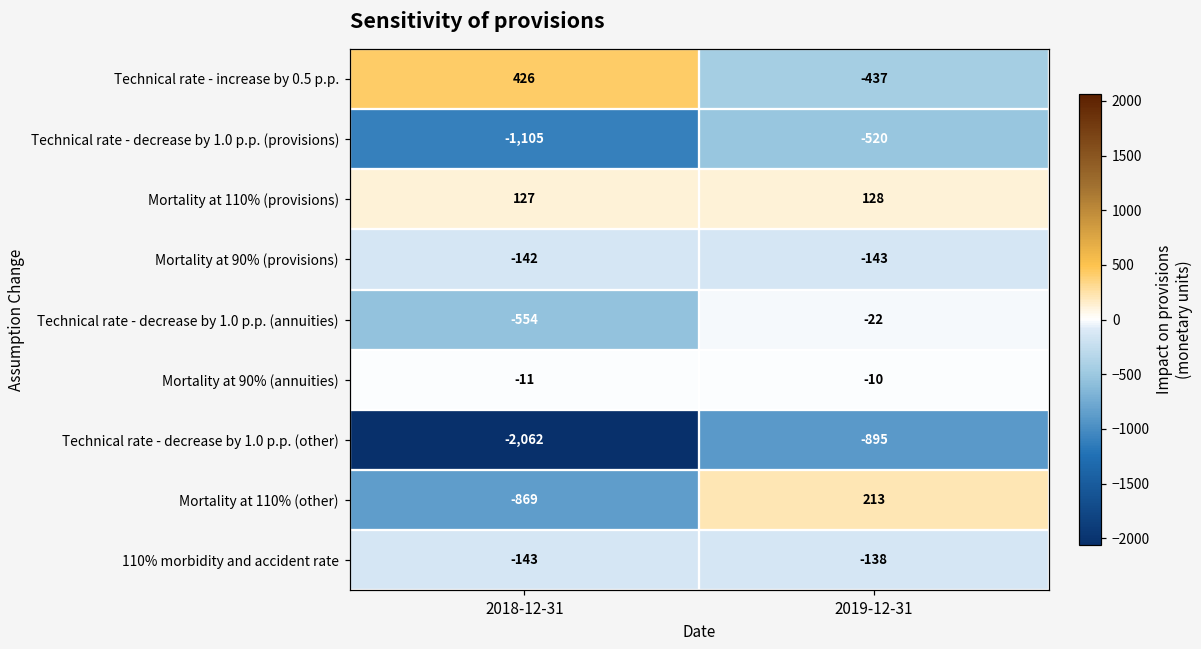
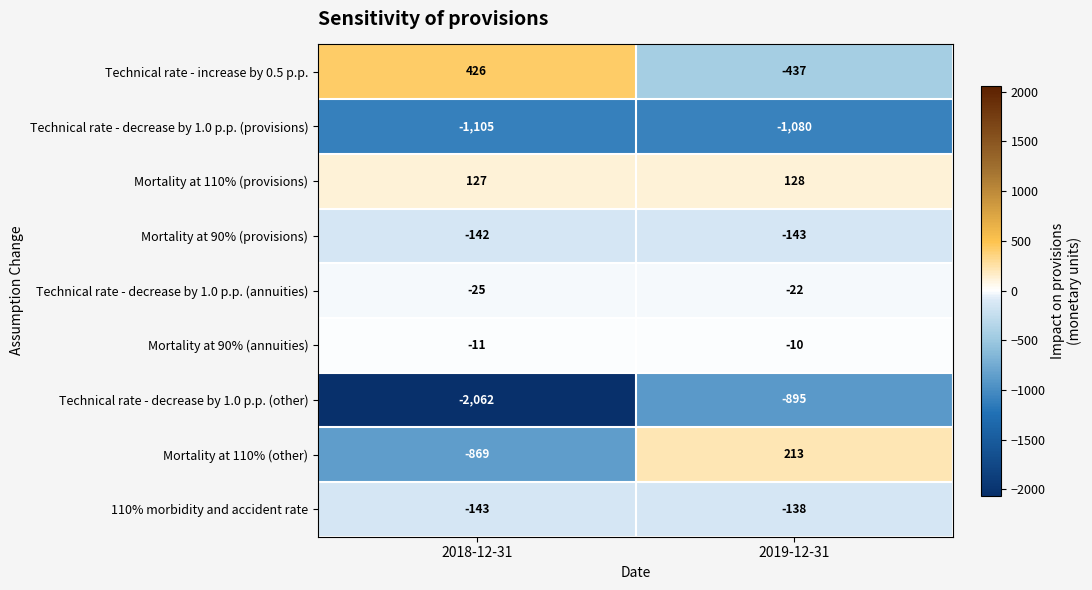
Technical rate - decrease by 1.0 p.p. (provisions), 2019-12-31: -520 -> -1,080
Technical rate - decrease by 1.0 p.p. (annuities), 2018-12-31: -554 -> -25
